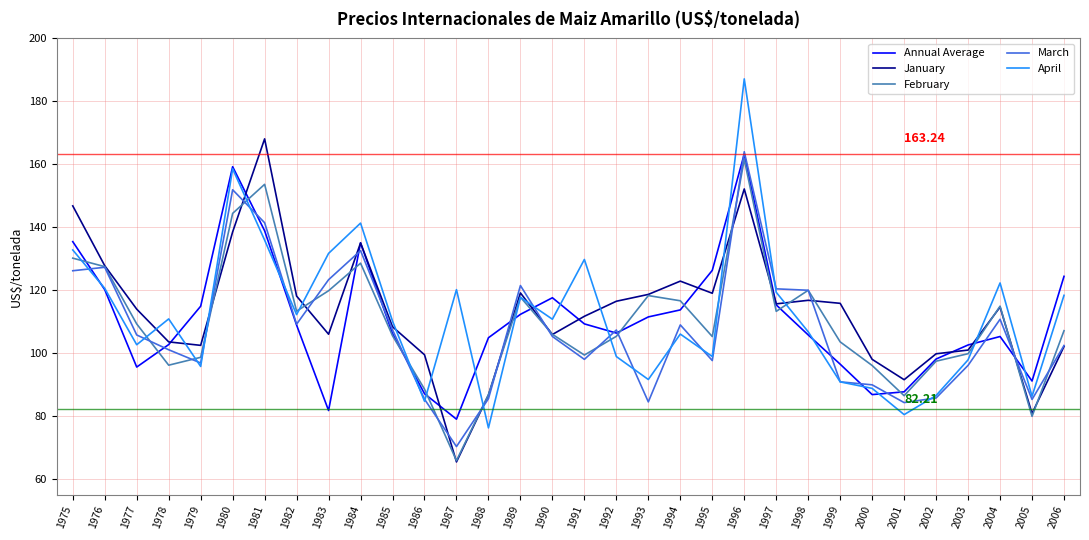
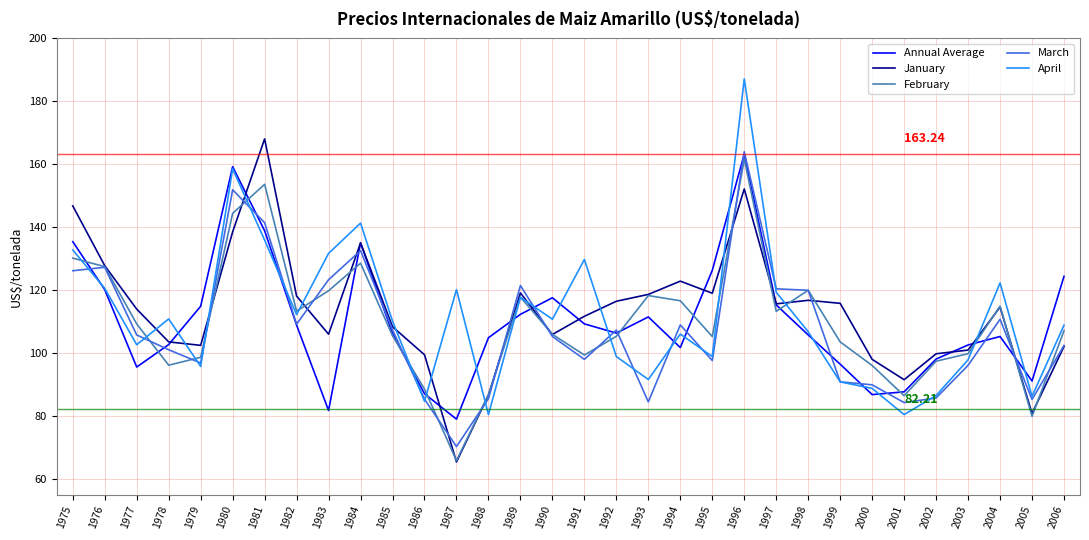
April, 1988: 76 -> 81
Annual Average, 1994: 114 -> 102
April, 2006: 118 -> 109
